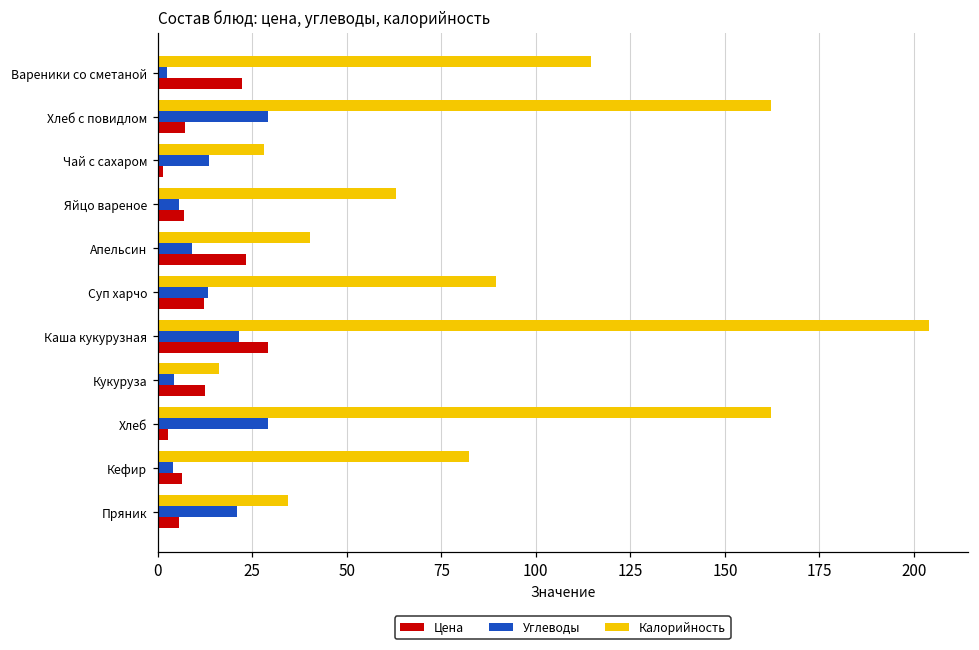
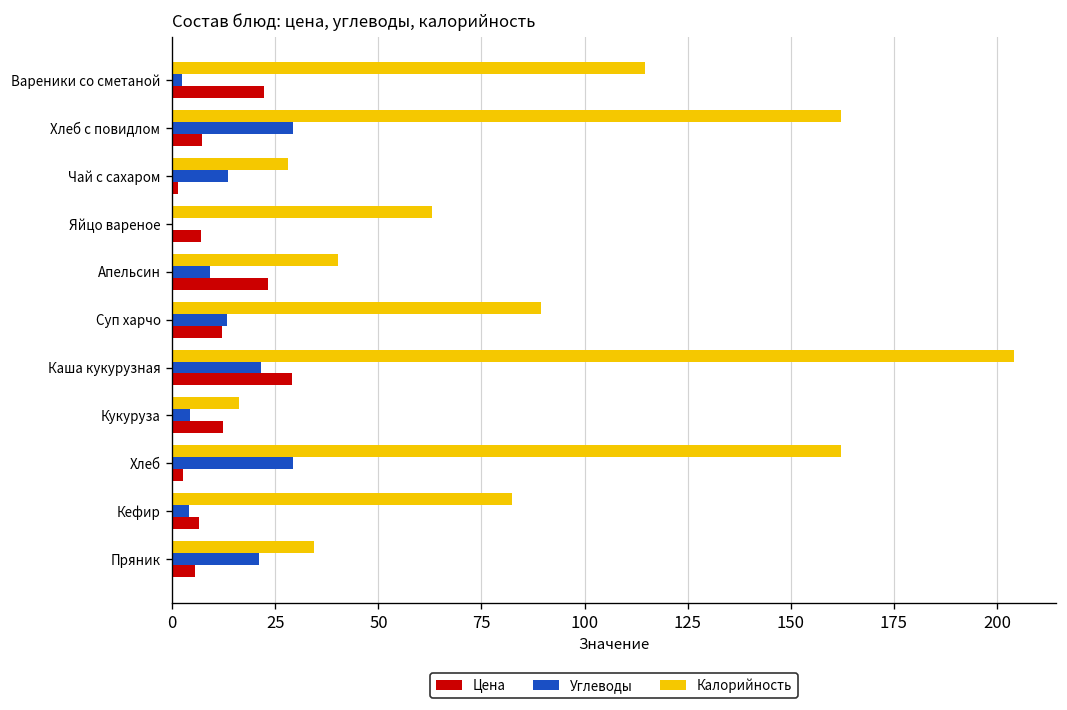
Углеводы, Яйцо вареное: 6 -> 0
